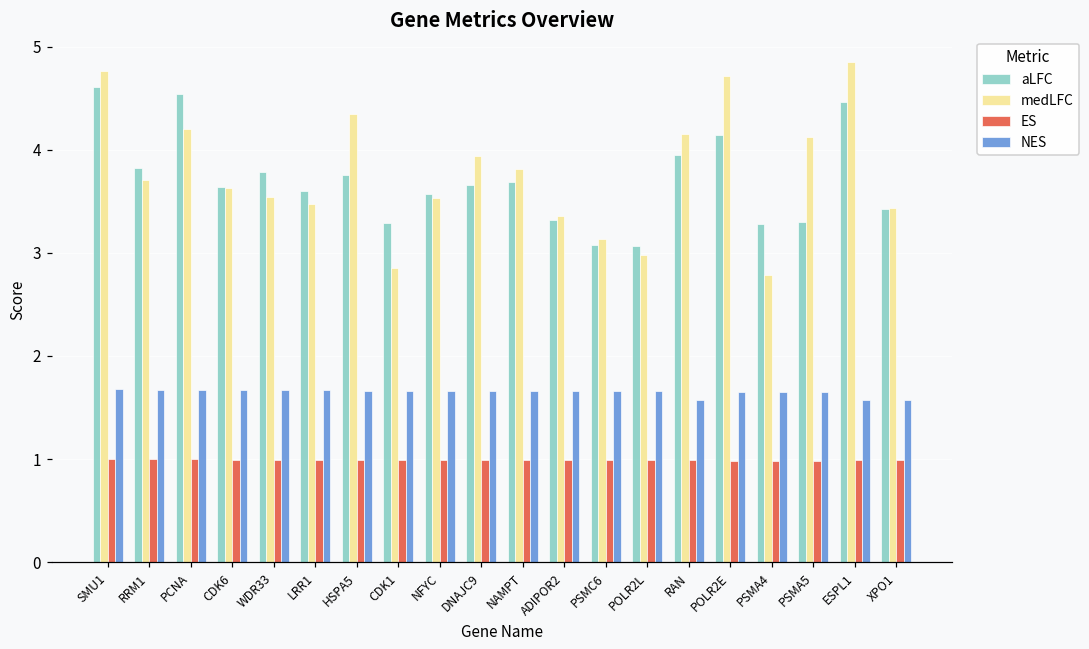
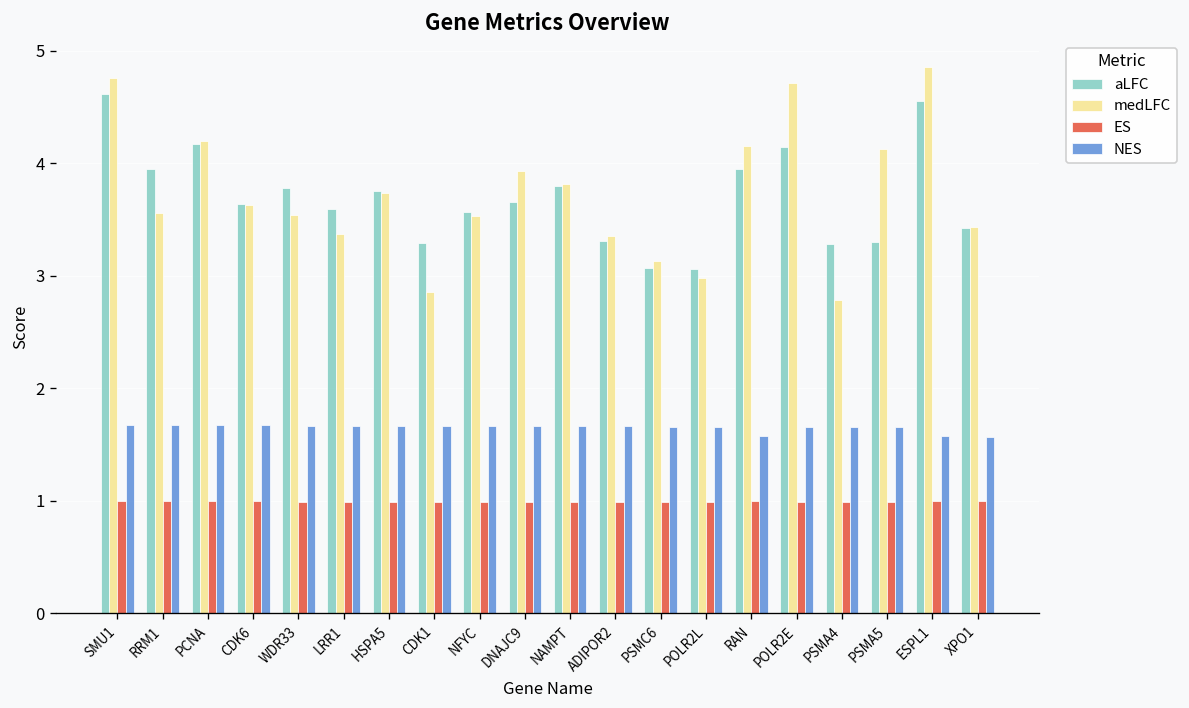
aLFC, RRM1: 3.8 -> 4.0
medLFC, RRM1: 3.7 -> 3.6
aLFC, PCNA: 4.5 -> 4.2
medLFC, LRR1: 3.5 -> 3.4
medLFC, HSPA5: 4.4 -> 3.7
aLFC, NAMPT: 3.7 -> 3.8
aLFC, ESPL1: 4.5 -> 4.6
